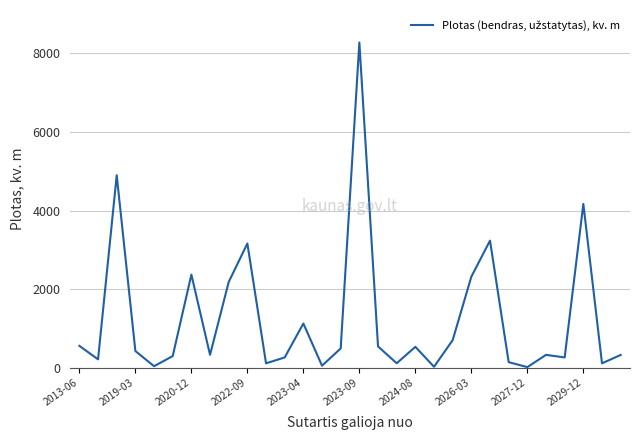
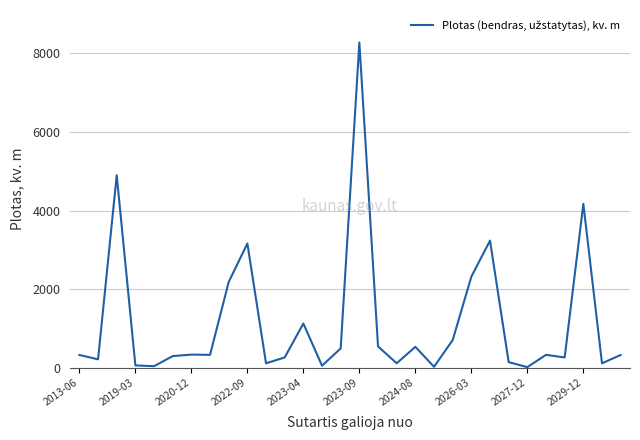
2013-06: 600 -> 300
2019-03: 400 -> 100
2020-12: 2400 -> 300
